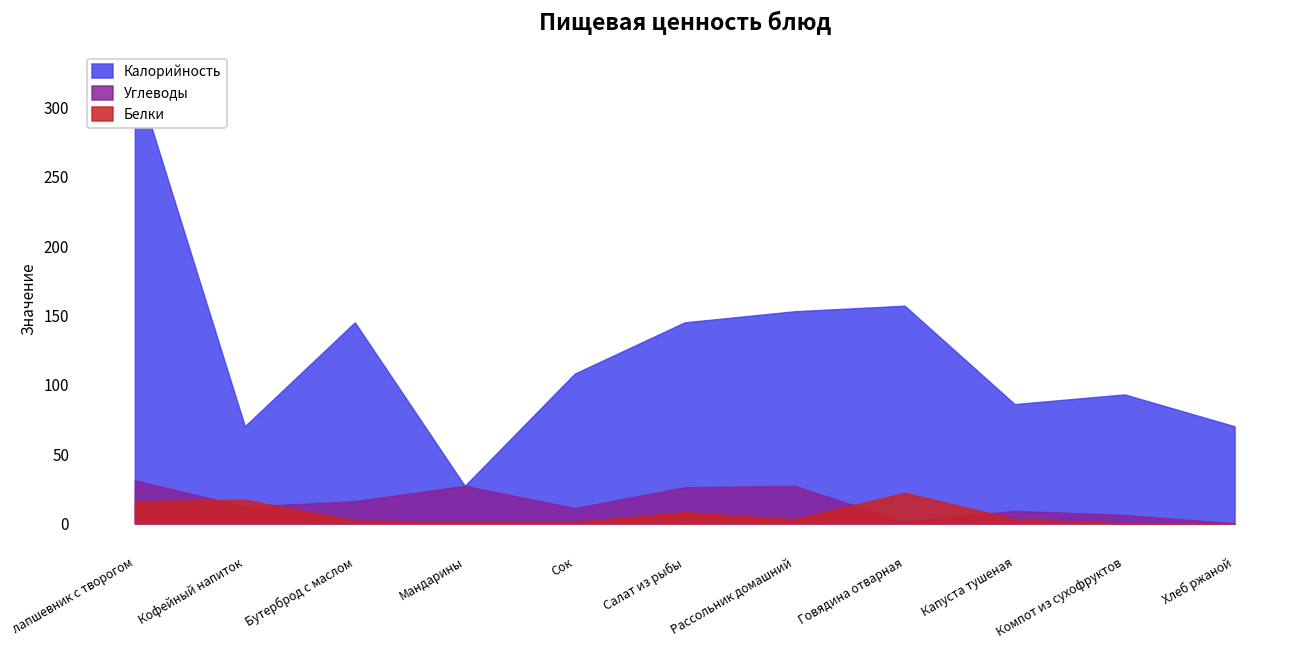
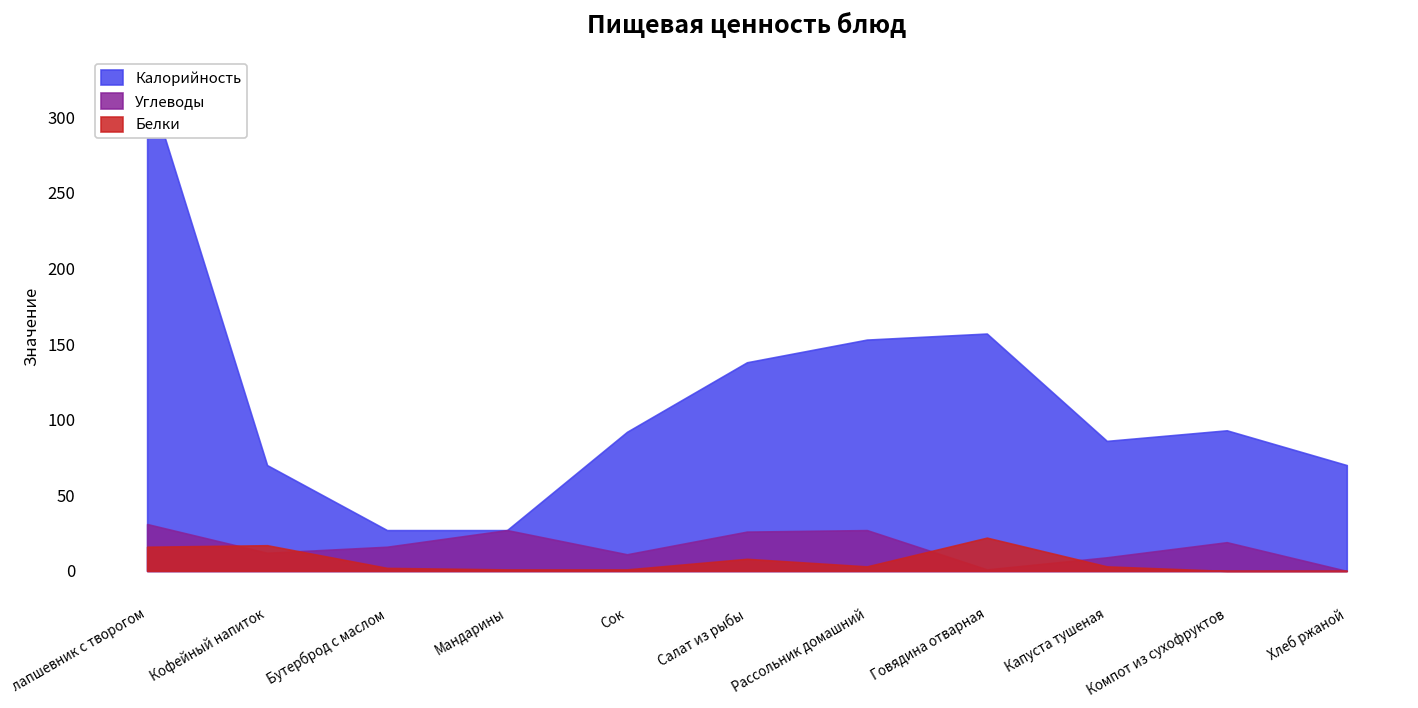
Калорийность, Бутерброд с маслом: 145 -> 27
Калорийность, Сок: 108 -> 92
Калорийность, Салат из рыбы: 145 -> 138
Углеводы, Компот из сухофруктов: 6 -> 19
